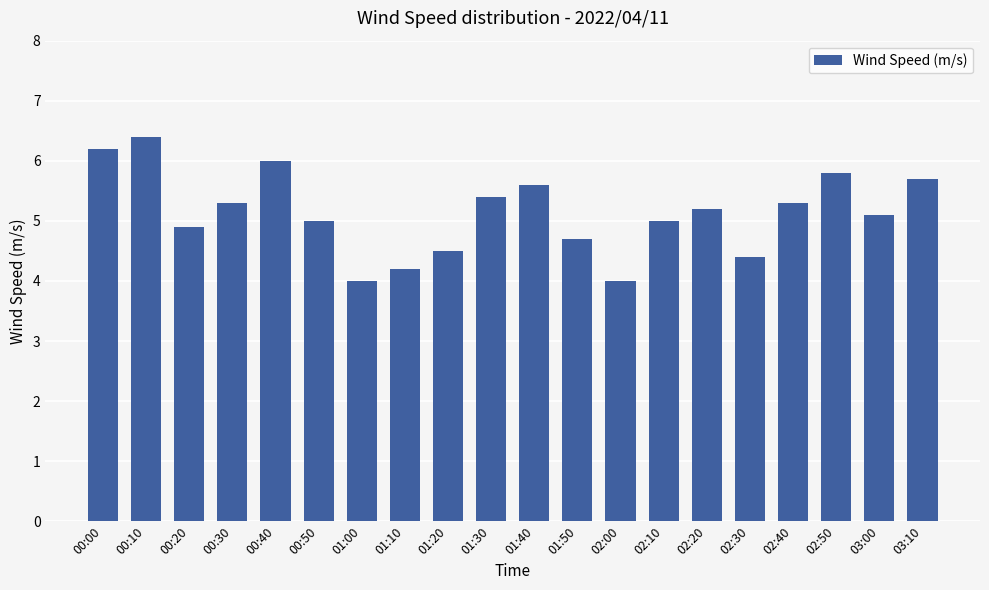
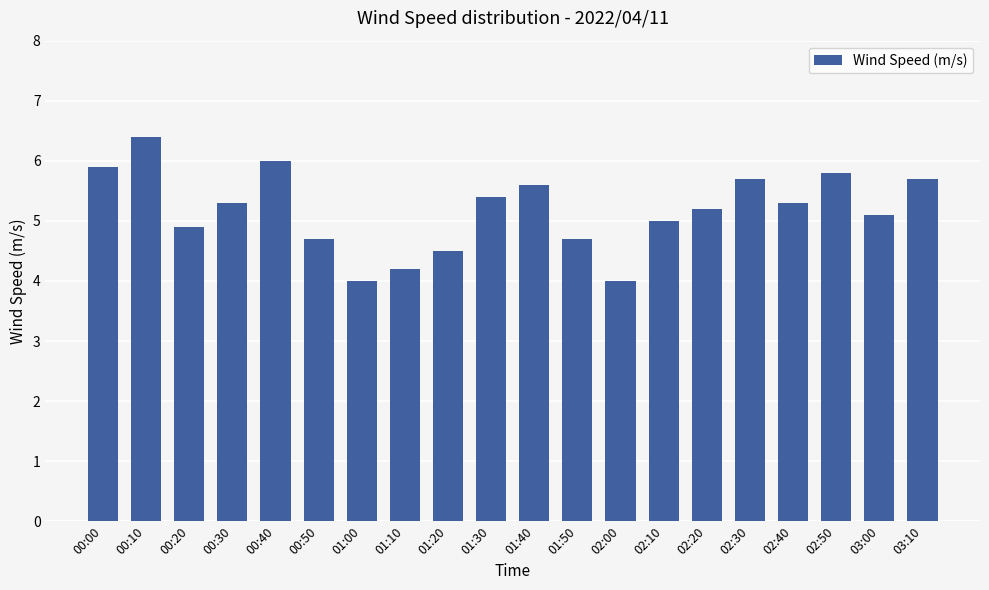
00:00: 6.2 -> 5.9
00:50: 5.0 -> 4.7
02:30: 4.4 -> 5.7
